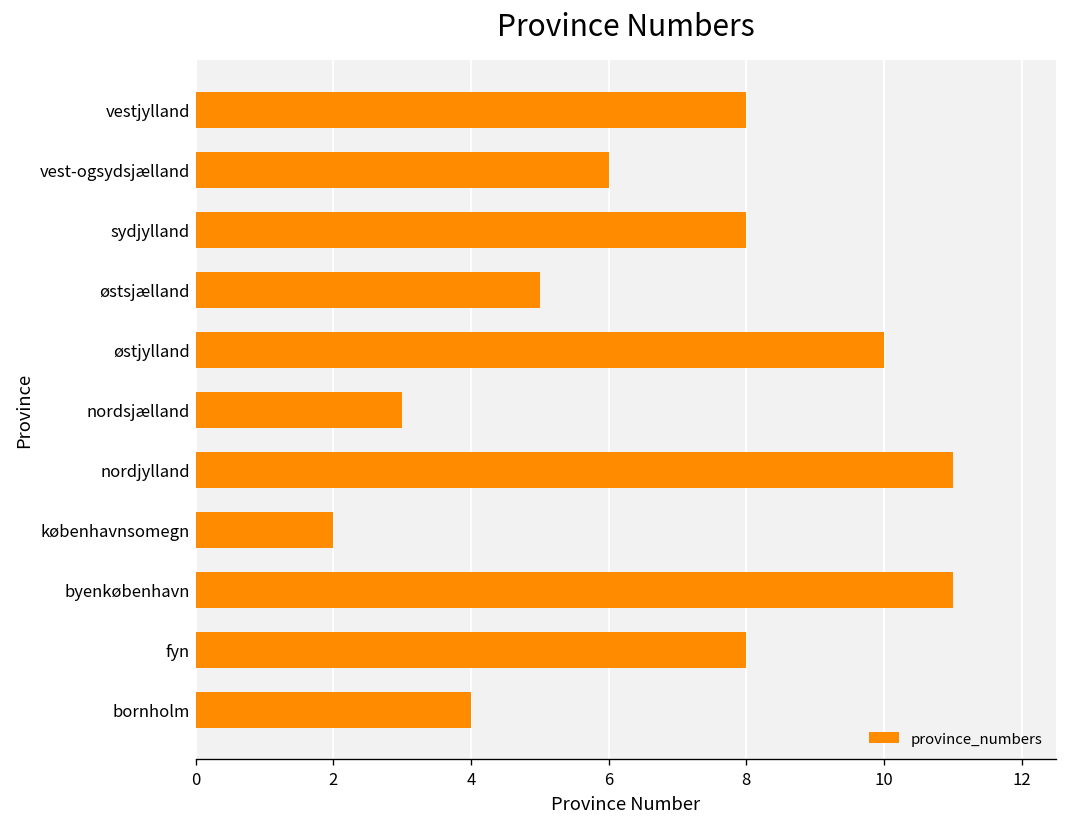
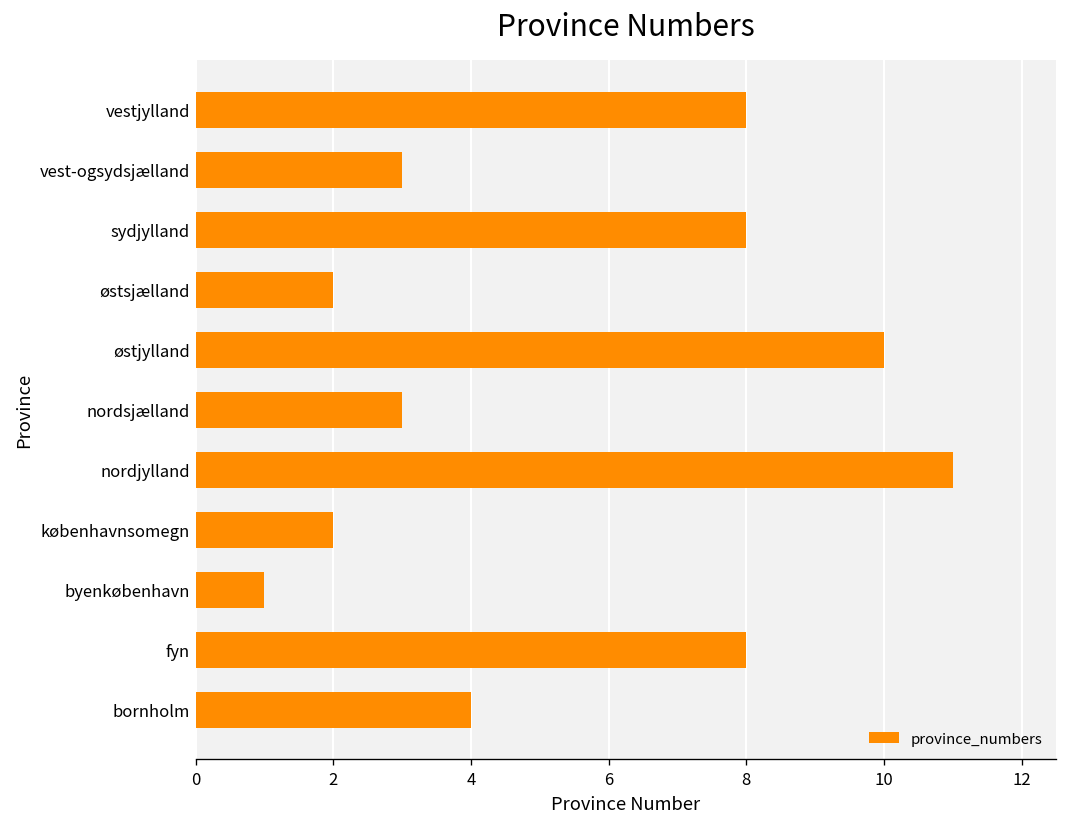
vest-ogsydsjælland: 6 -> 3
østsjælland: 5 -> 2
byenkøbenhavn: 11 -> 1
